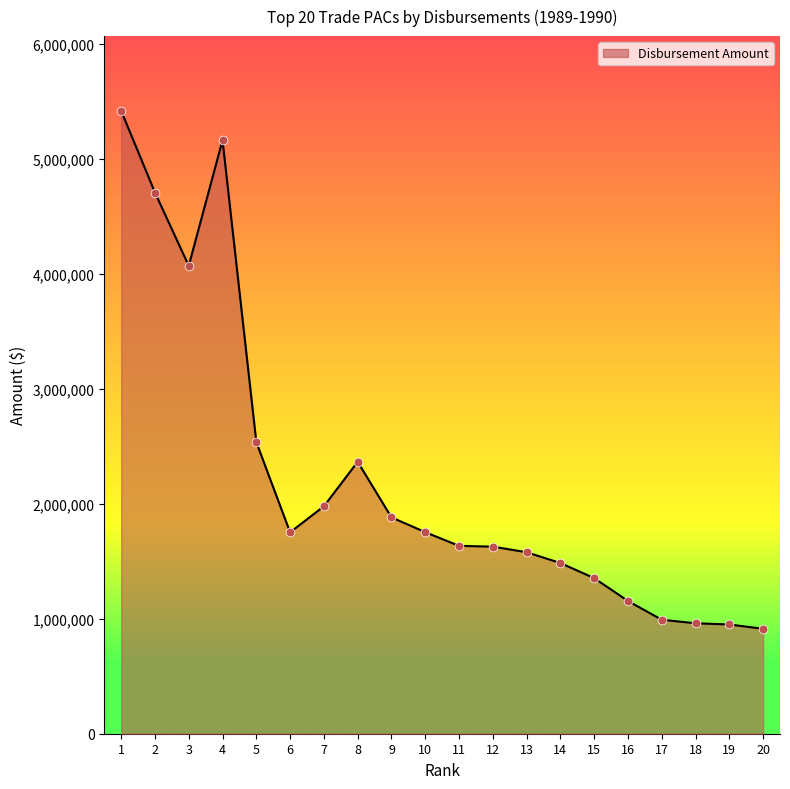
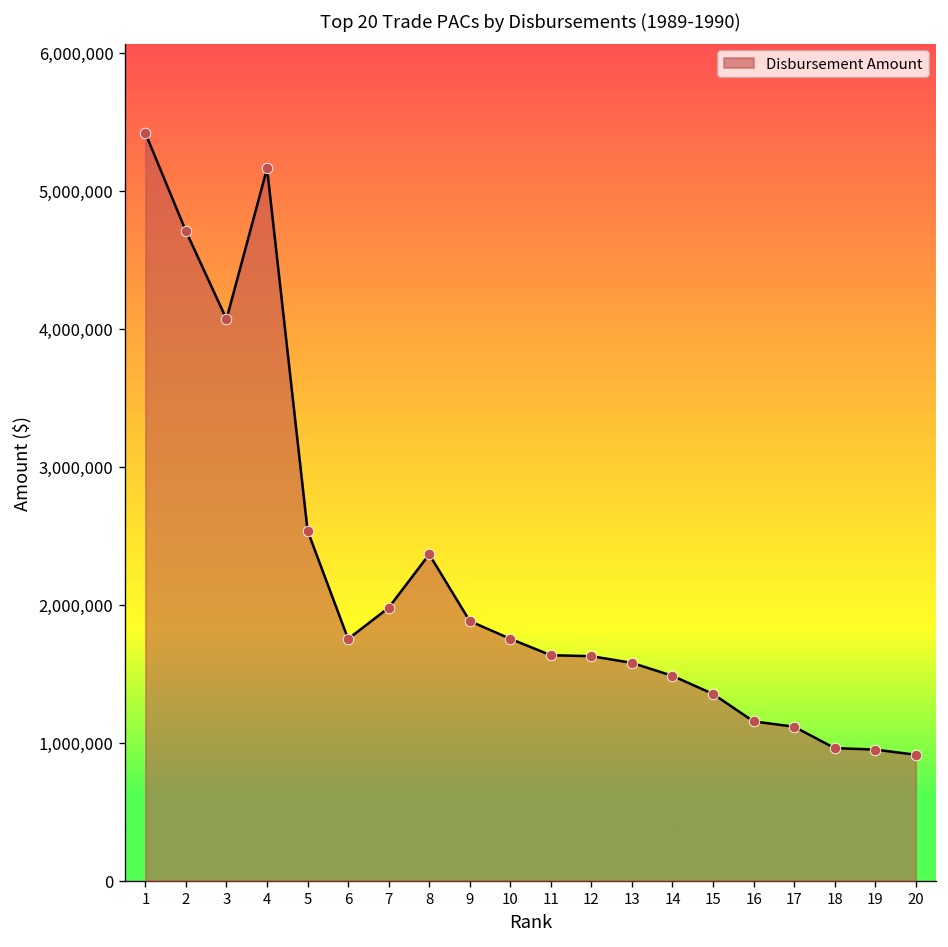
17: 990,000 -> 1,120,000
